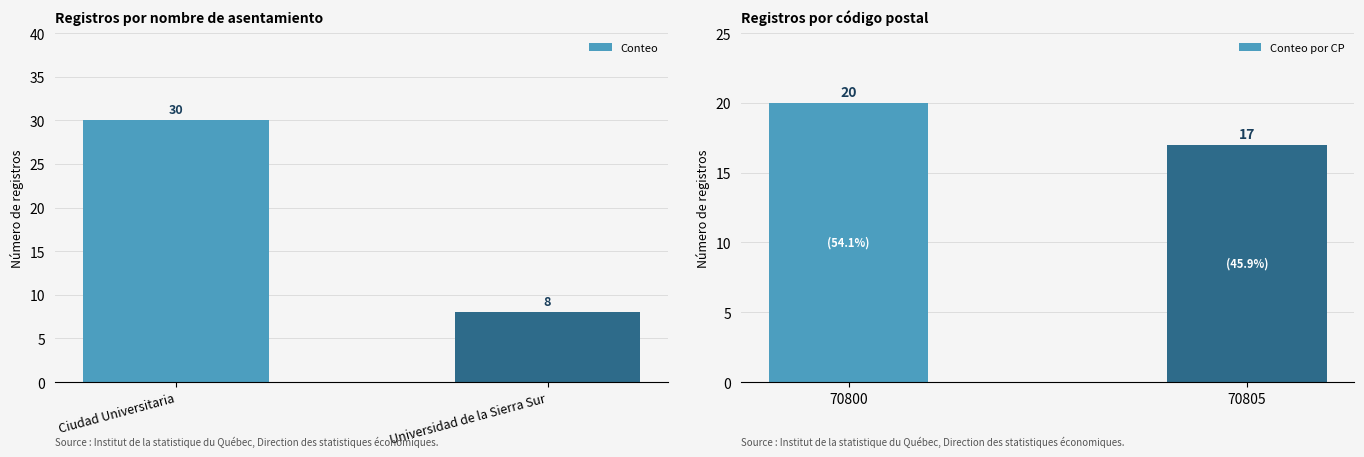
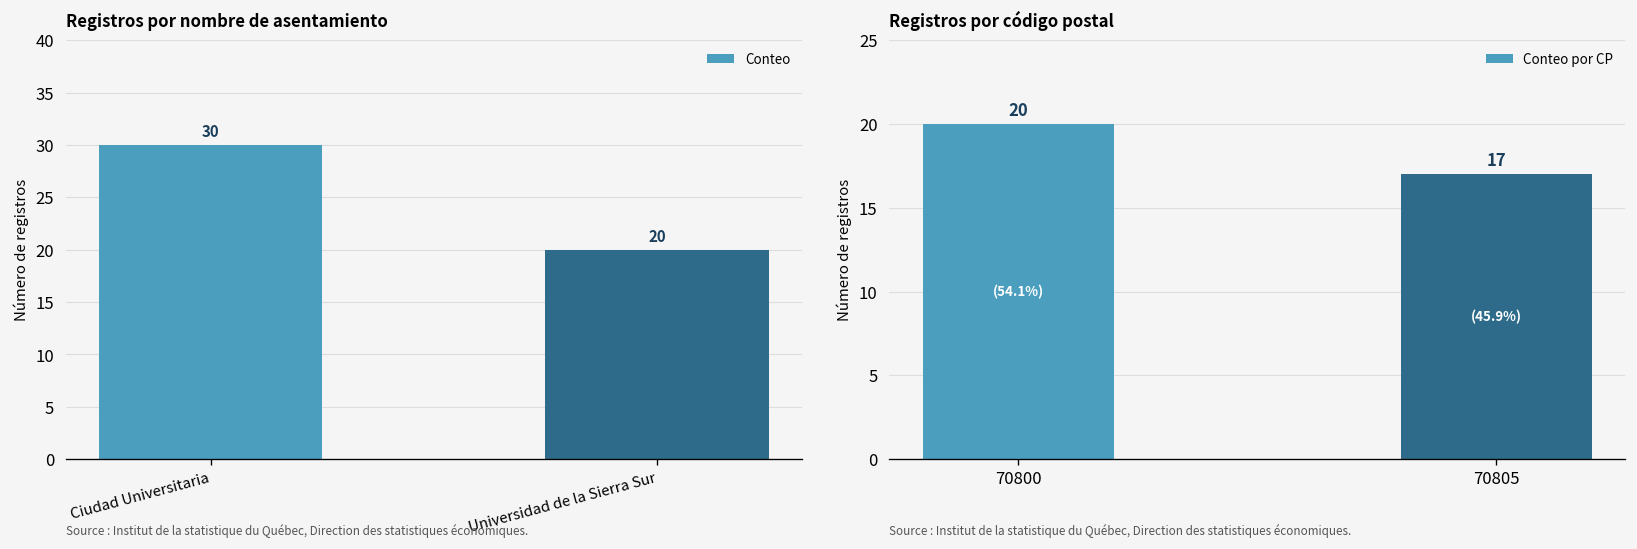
Registros por nombre de asentamiento, Universidad de la Sierra Sur: 8 -> 20
